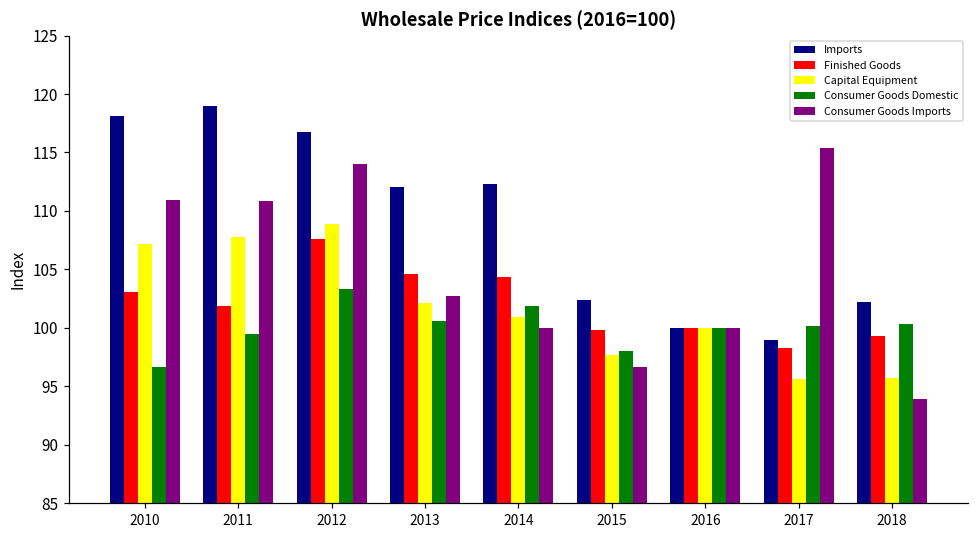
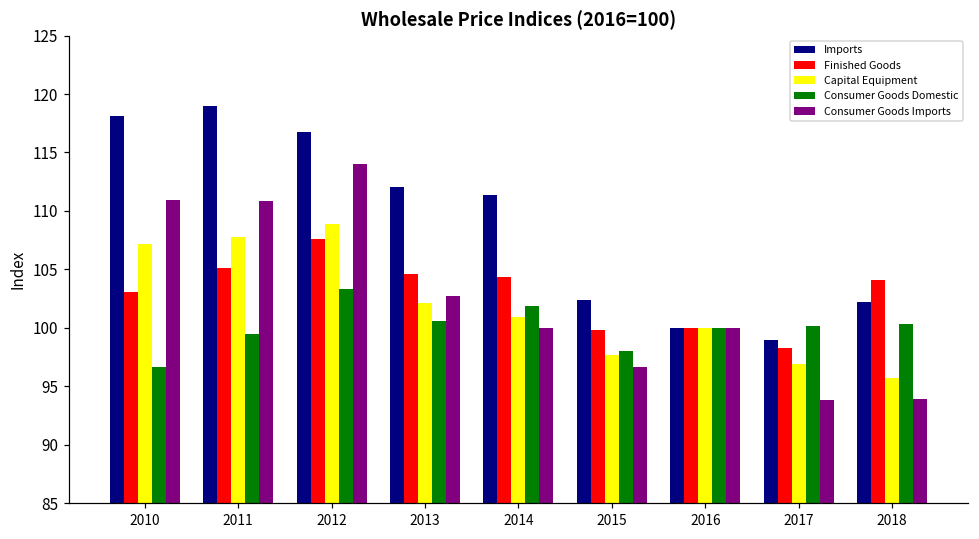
Finished Goods, 2011: 101.9 -> 105.1
Imports, 2014: 112.3 -> 111.3
Capital Equipment, 2017: 95.6 -> 96.9
Consumer Goods Imports, 2017: 115.3 -> 93.8
Finished Goods, 2018: 99.3 -> 104.1
